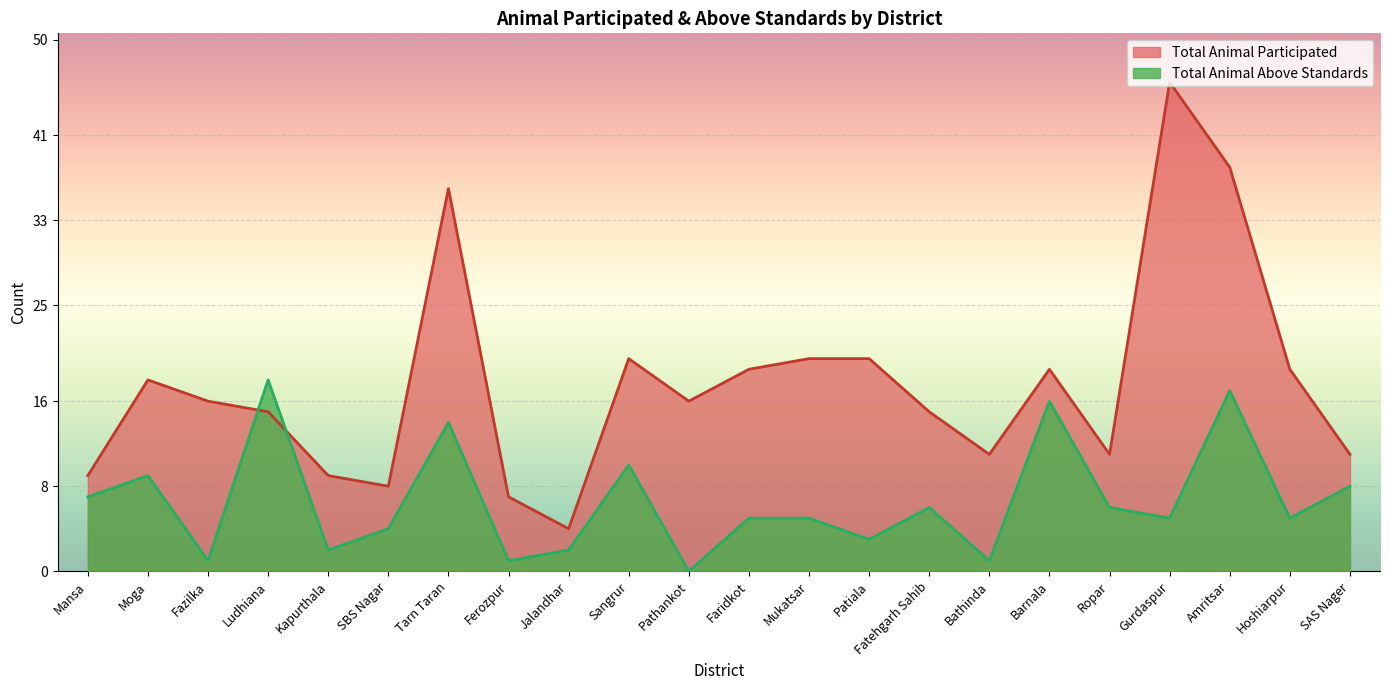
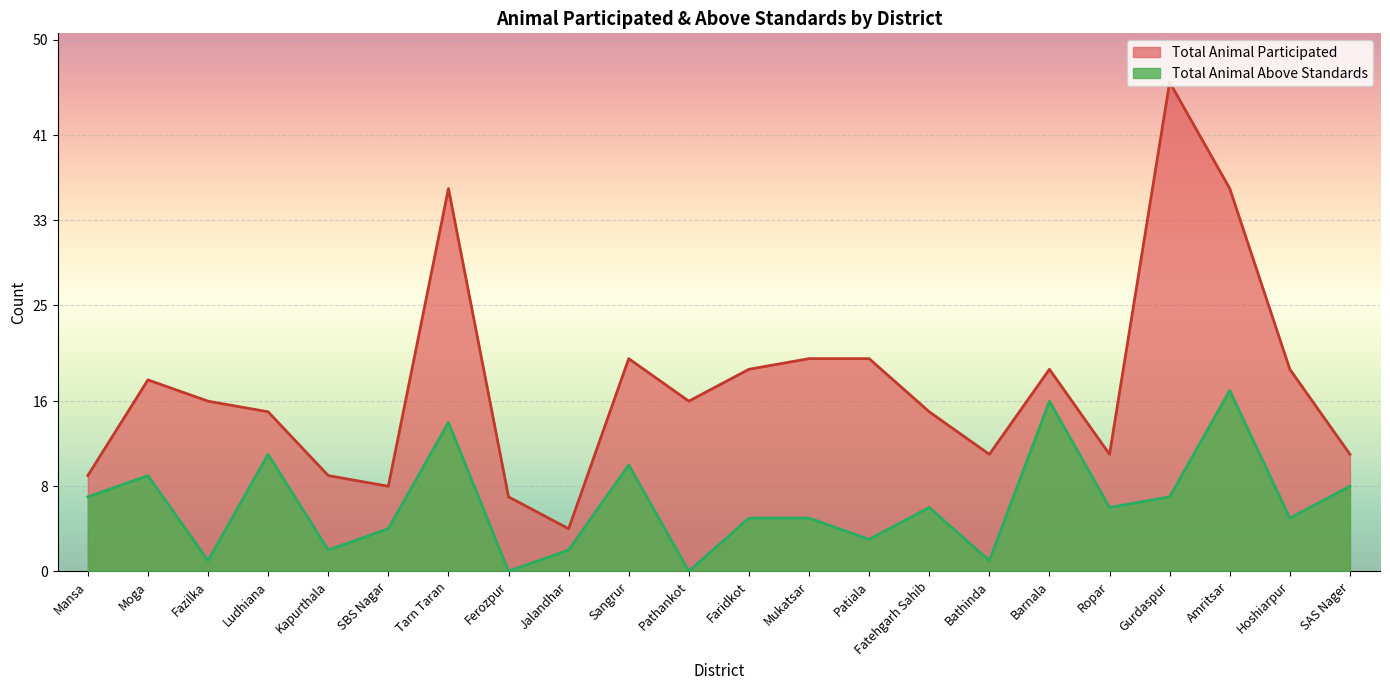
Total Animal Above Standards, Ludhiana: 18 -> 11
Total Animal Above Standards, Ferozpur: 1 -> 0
Total Animal Above Standards, Gurdaspur: 5 -> 7
Total Animal Participated, Amritsar: 38 -> 36
